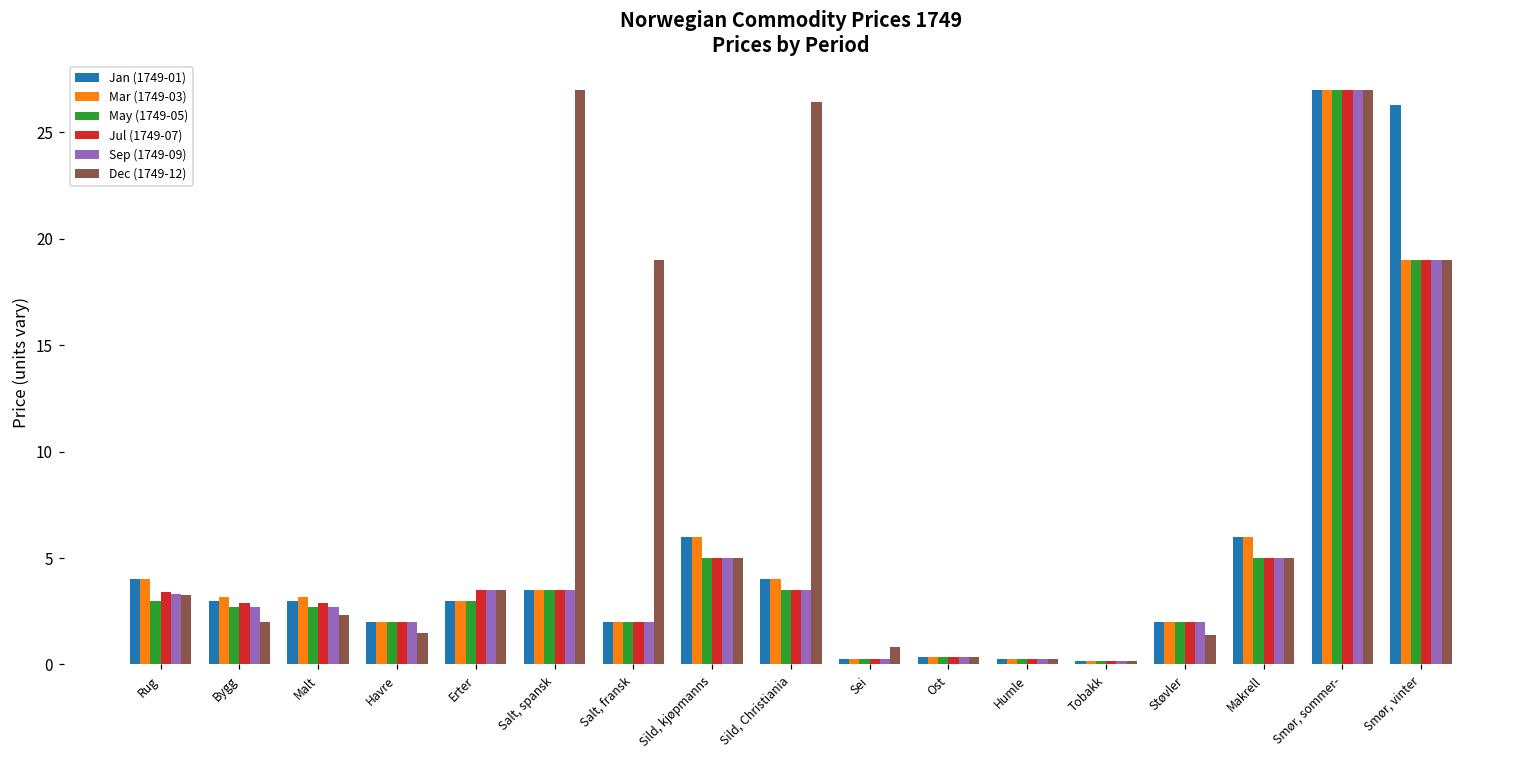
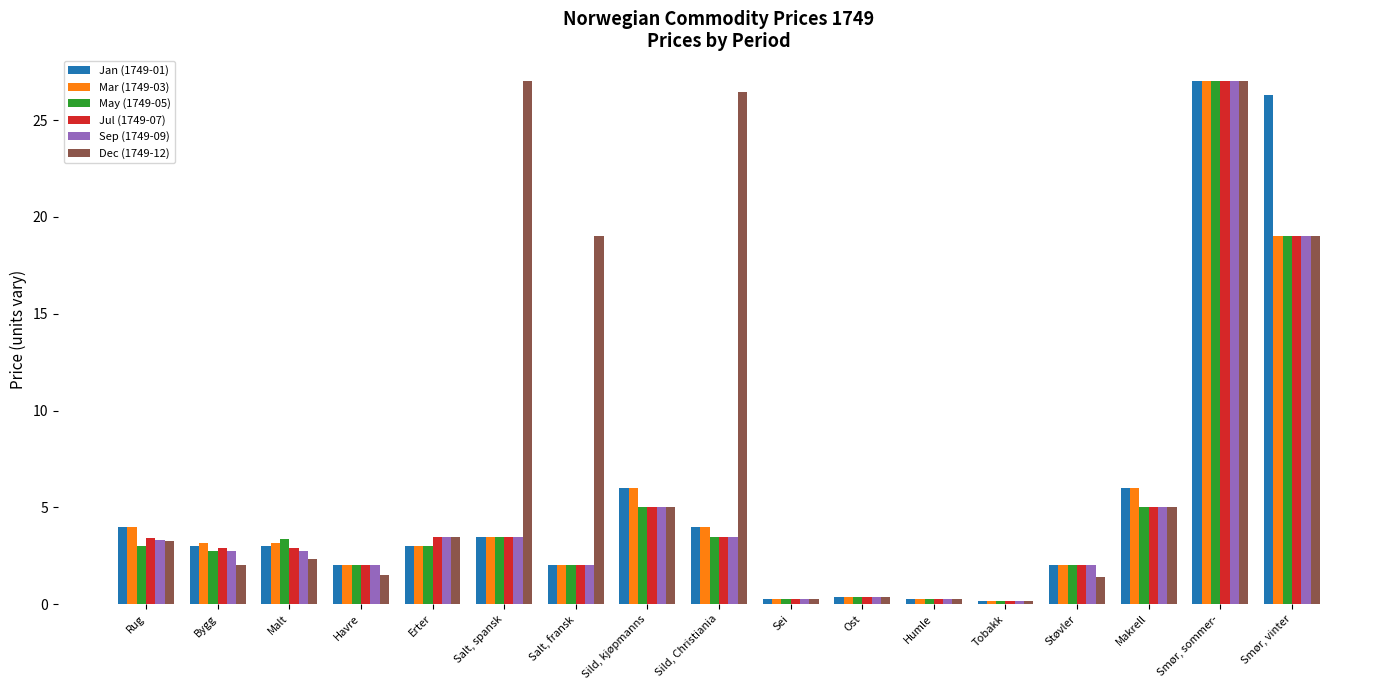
May (1749-05), Malt: 2.7 -> 3.4
Dec (1749-12), Sei: 0.8 -> 0.2
